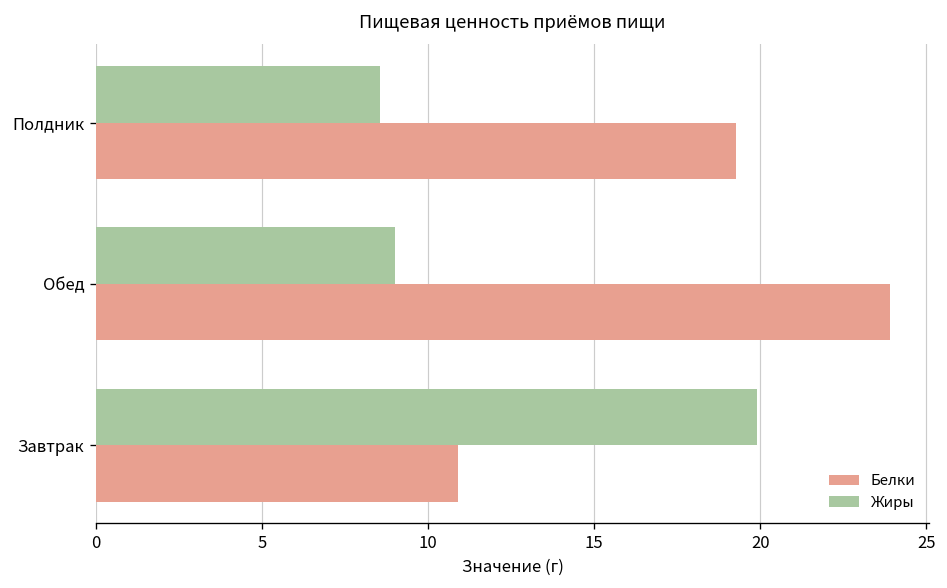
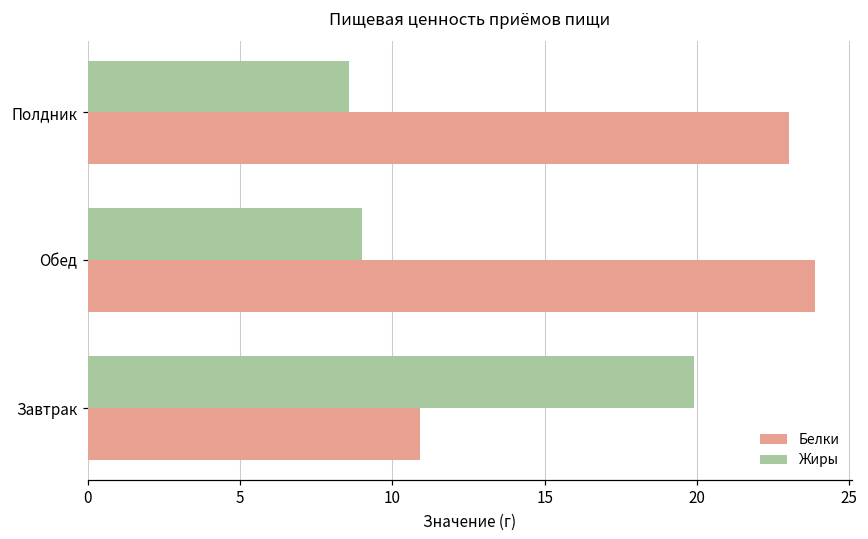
Белки, Полдник: 19.3 -> 23.0
